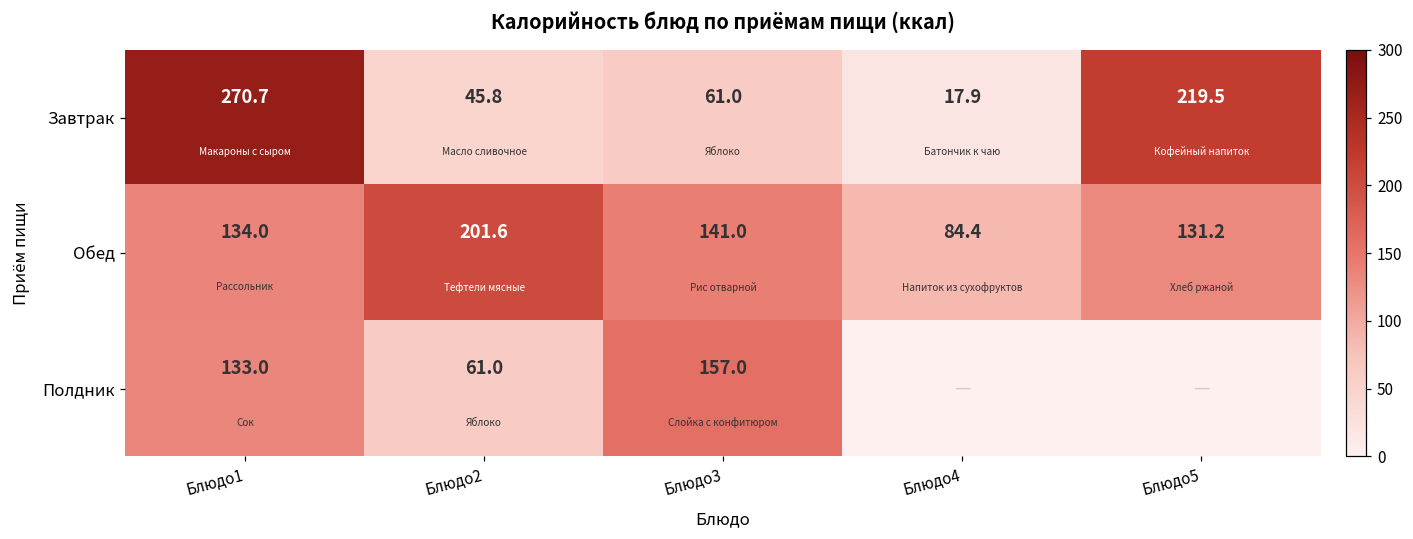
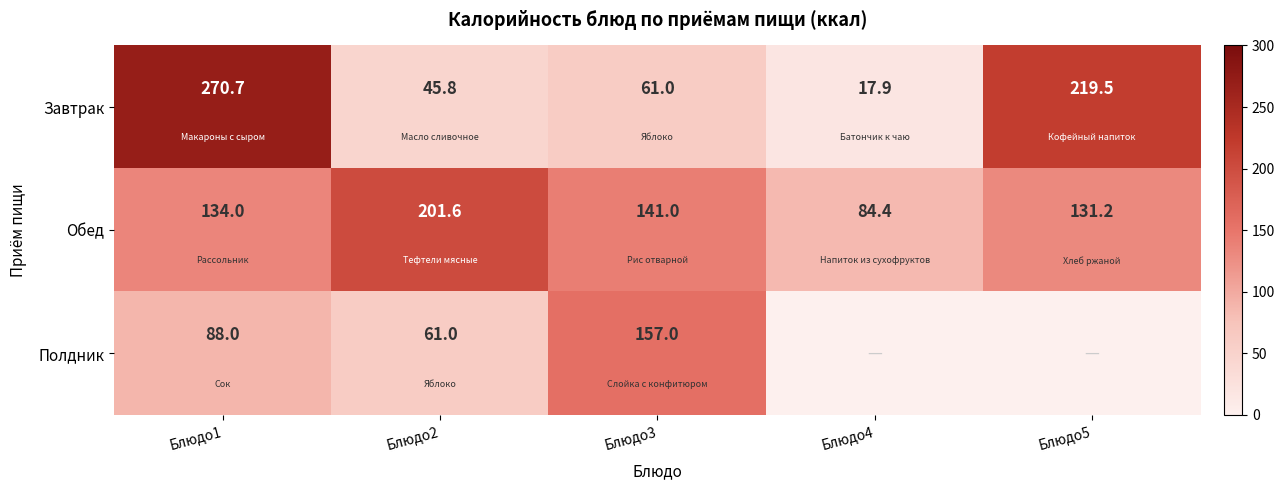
Полдник, Блюдо1: 133.0 -> 88.0
